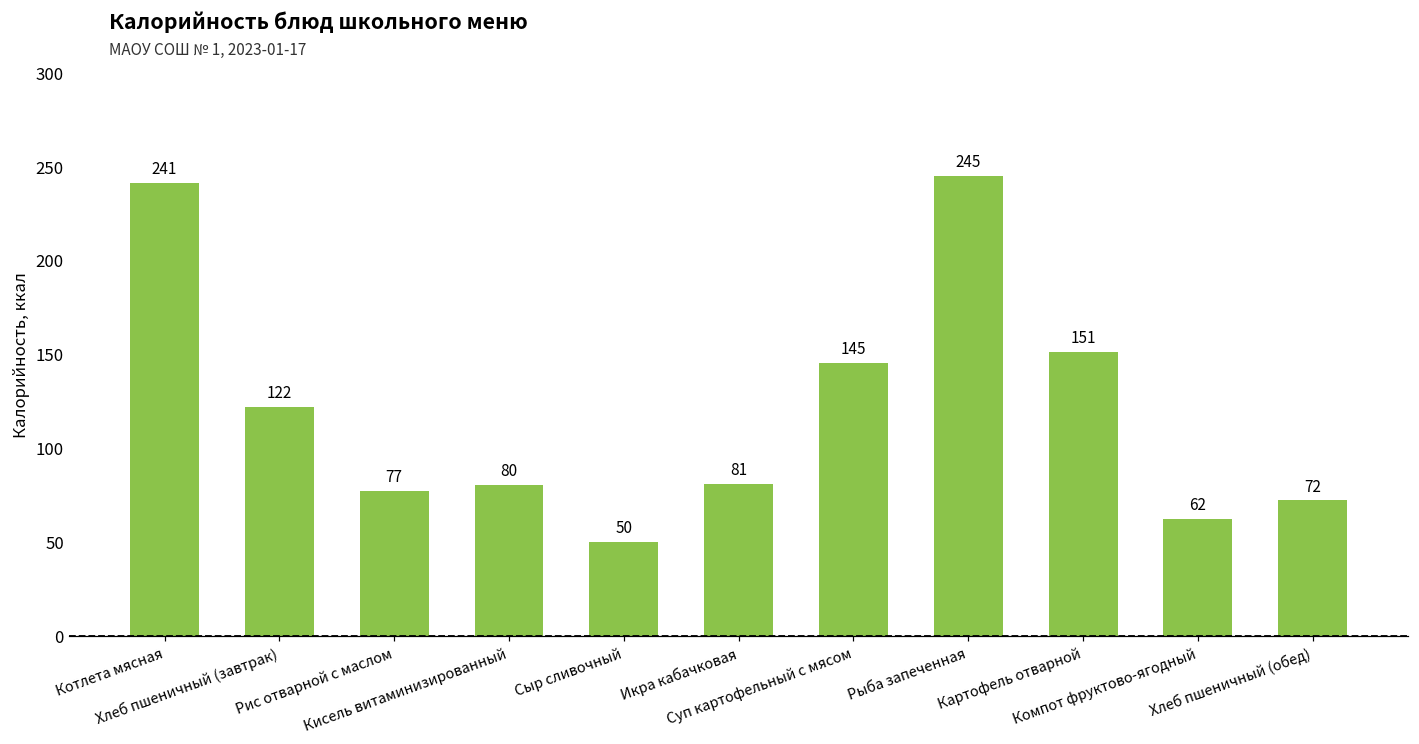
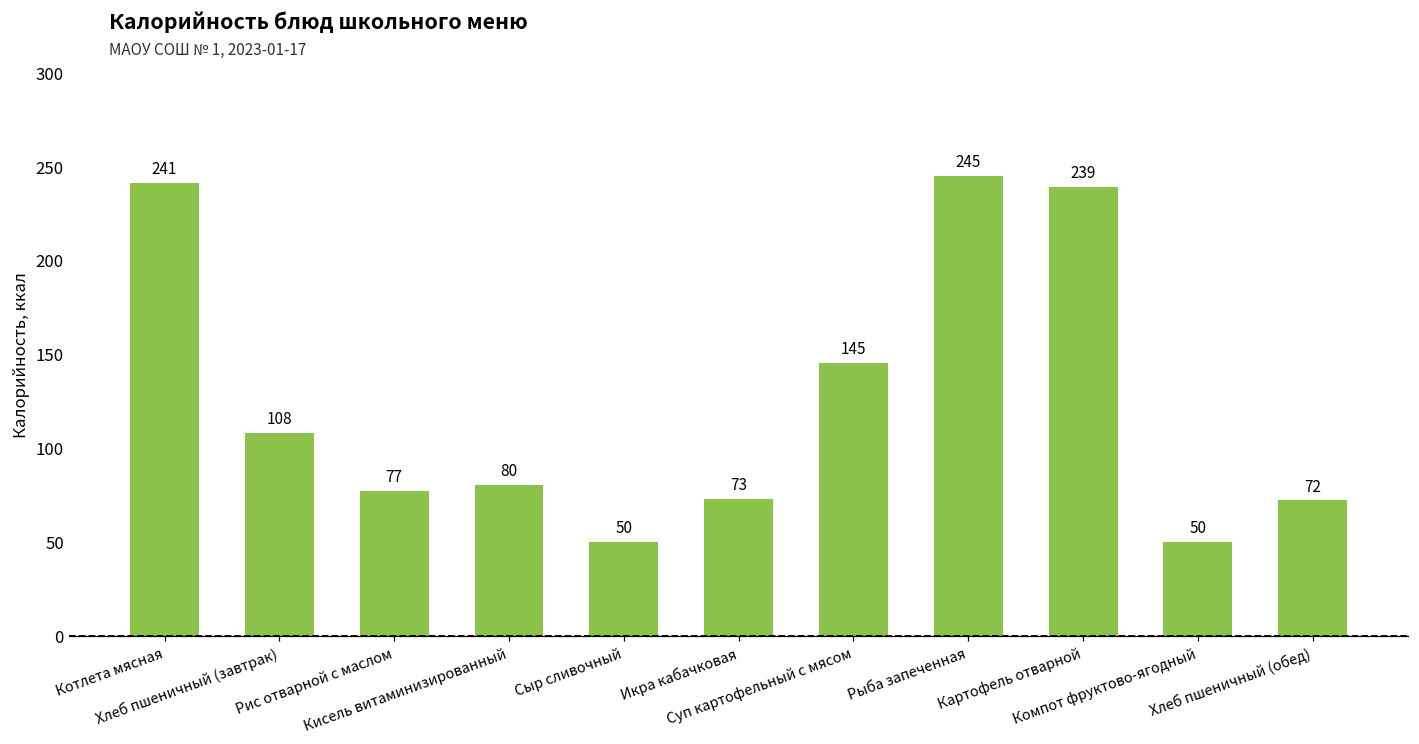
Хлеб пшеничный (завтрак): 122 -> 108
Икра кабачковая: 81 -> 73
Картофель отварной: 151 -> 239
Компот фруктово-ягодный: 62 -> 50
